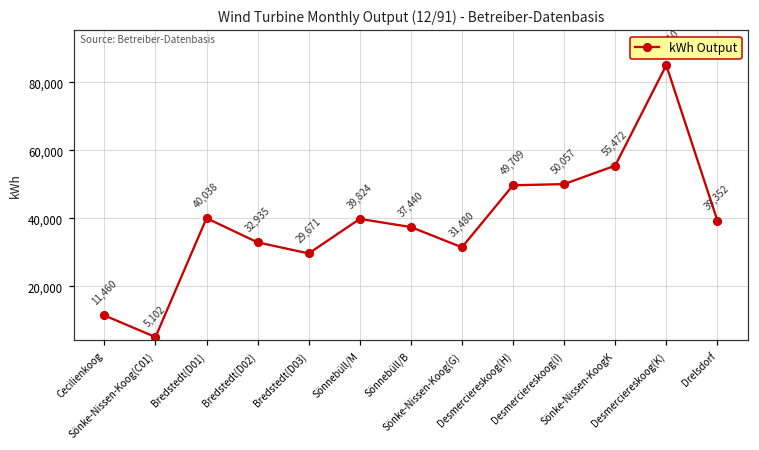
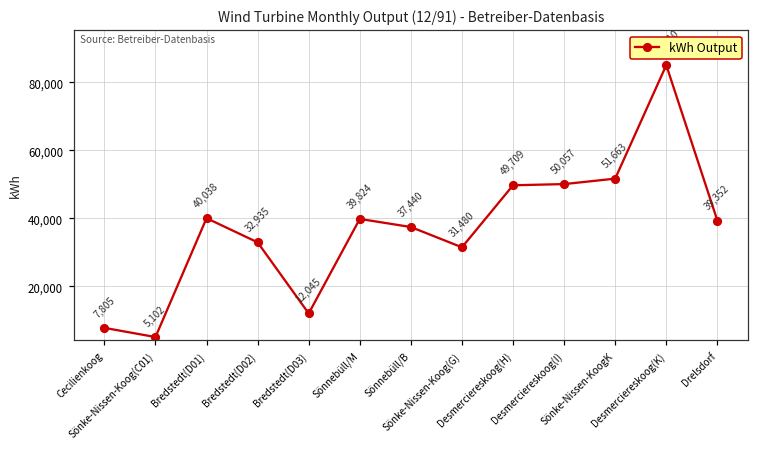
Cecilienkoog: 11,460 -> 7,805
Bredstedt(D03): 29,671 -> 12,045
Sönke-Nissen-KoogK: 55,472 -> 51,663
